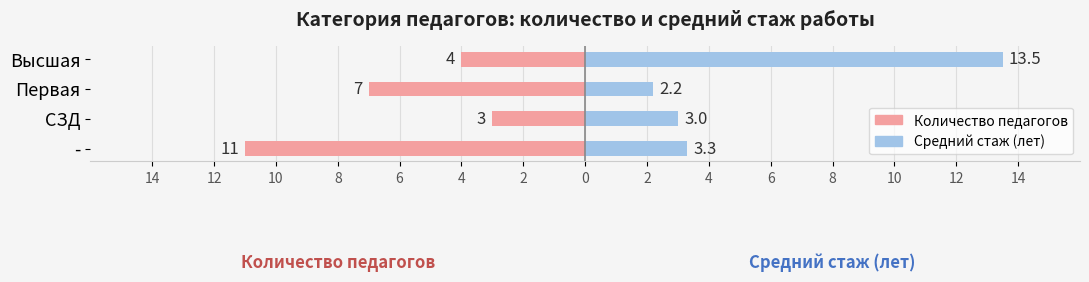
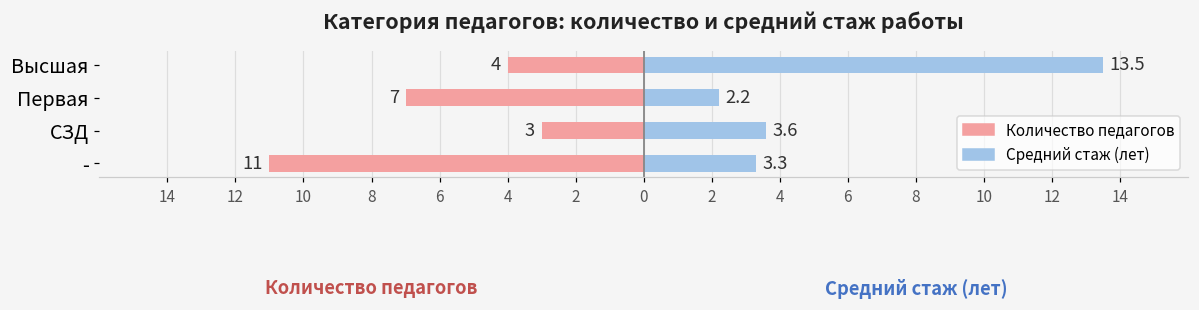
Средний стаж (лет), СЗД: 3.0 -> 3.6
